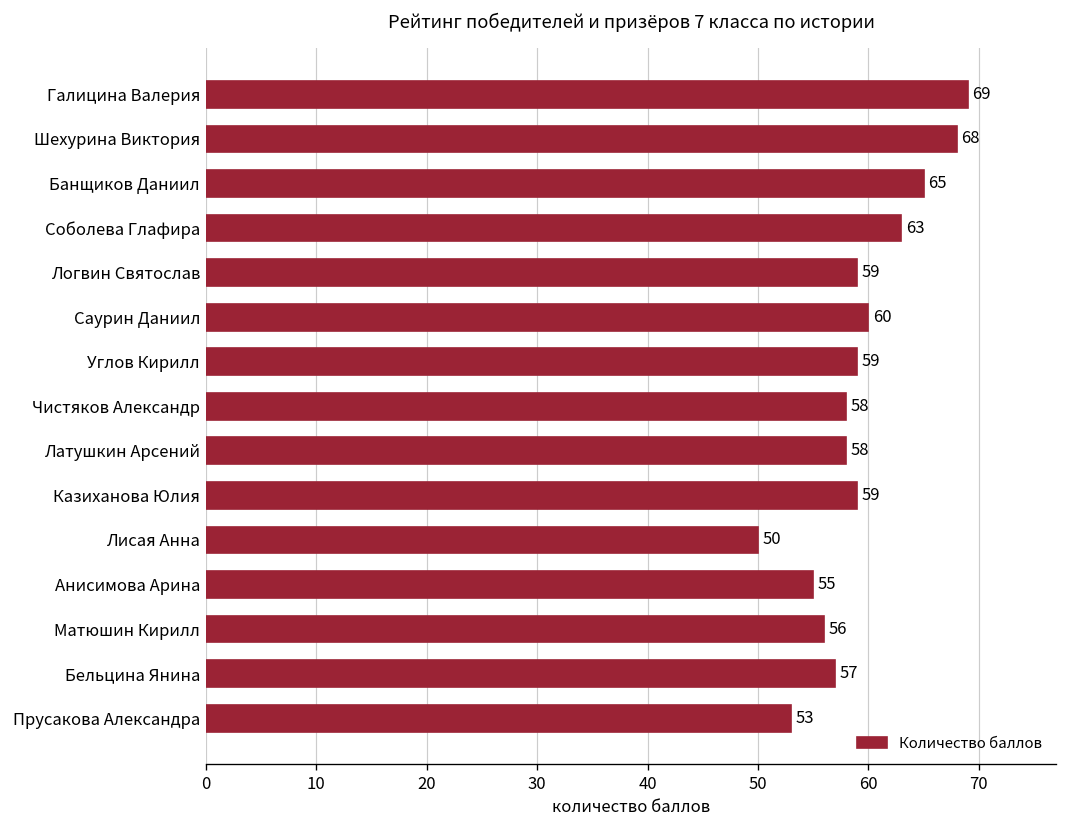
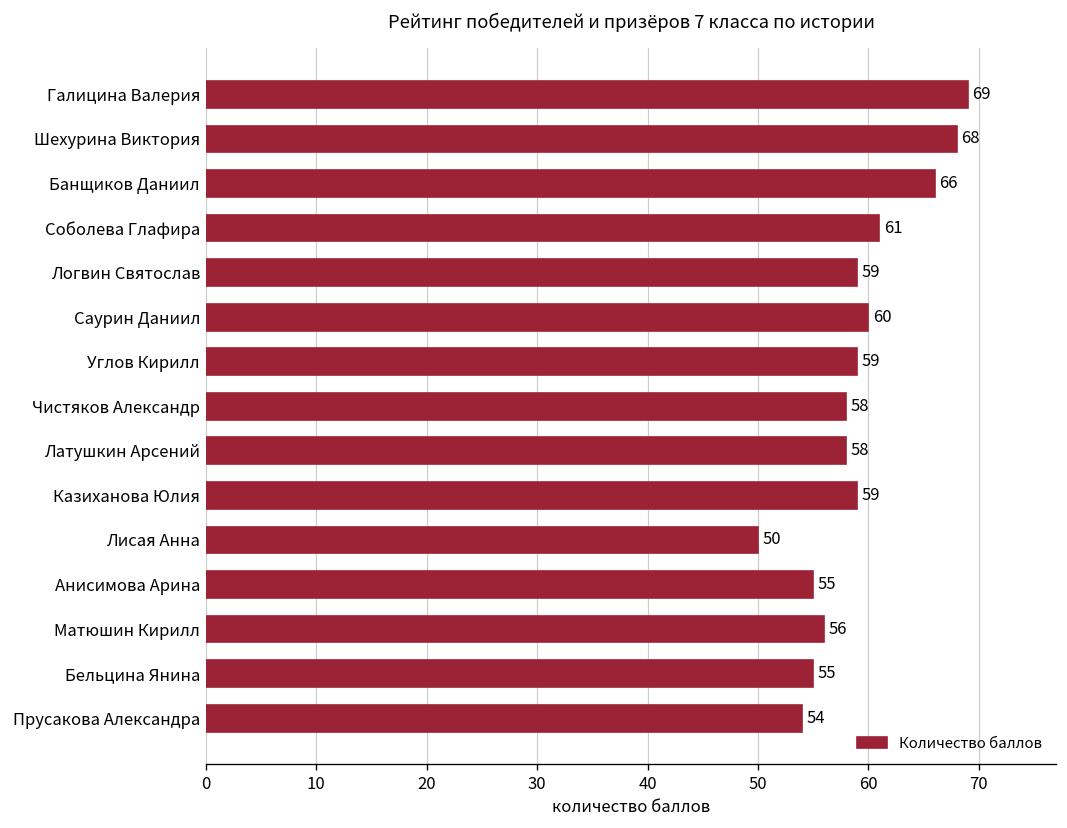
Банщиков Даниил: 65 -> 66
Соболева Глафира: 63 -> 61
Бельцина Янина: 57 -> 55
Прусакова Александра: 53 -> 54
